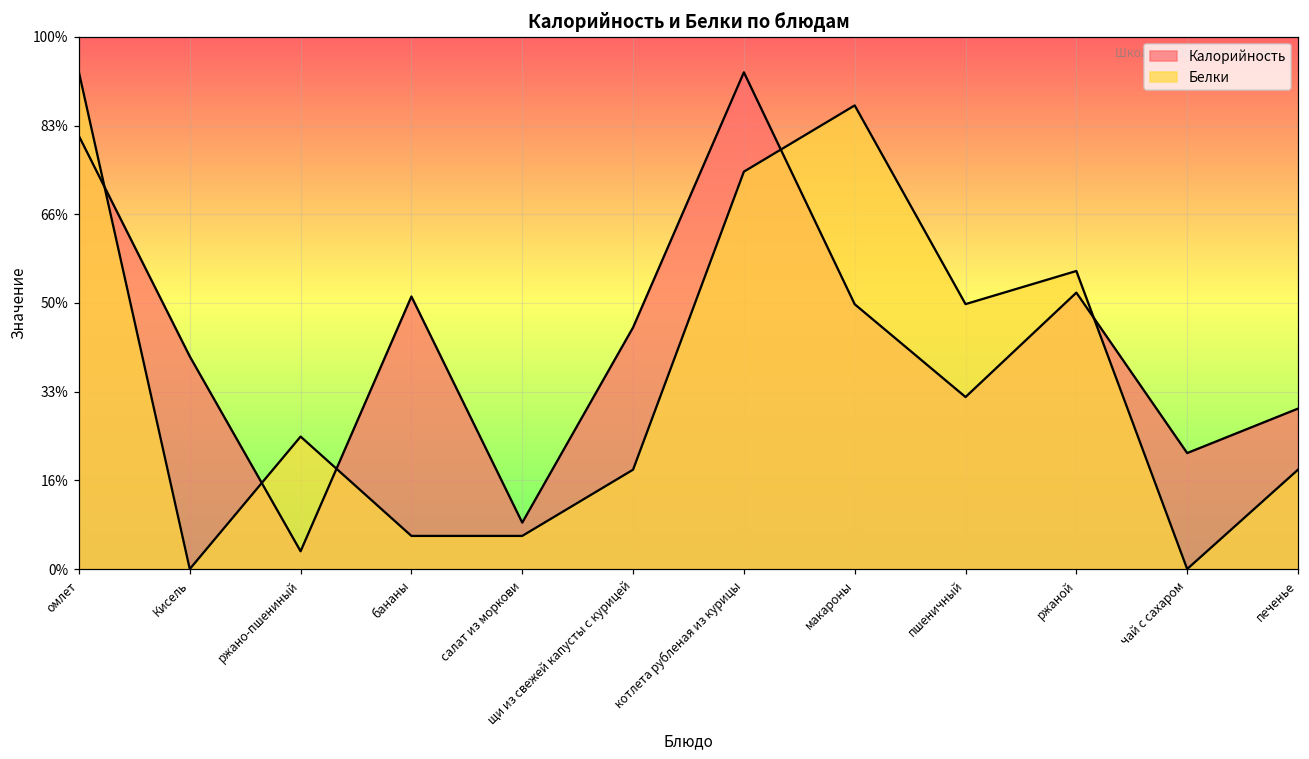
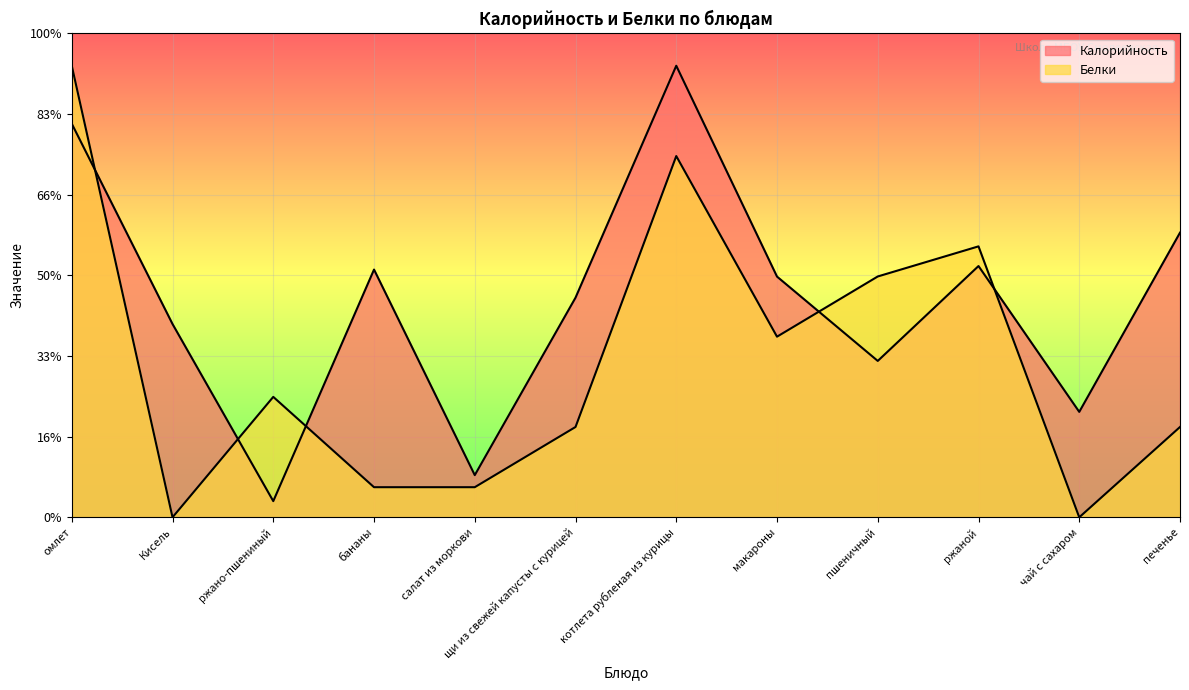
Белки, макароны: 87% -> 37%
Калорийность, печенье: 30% -> 59%
